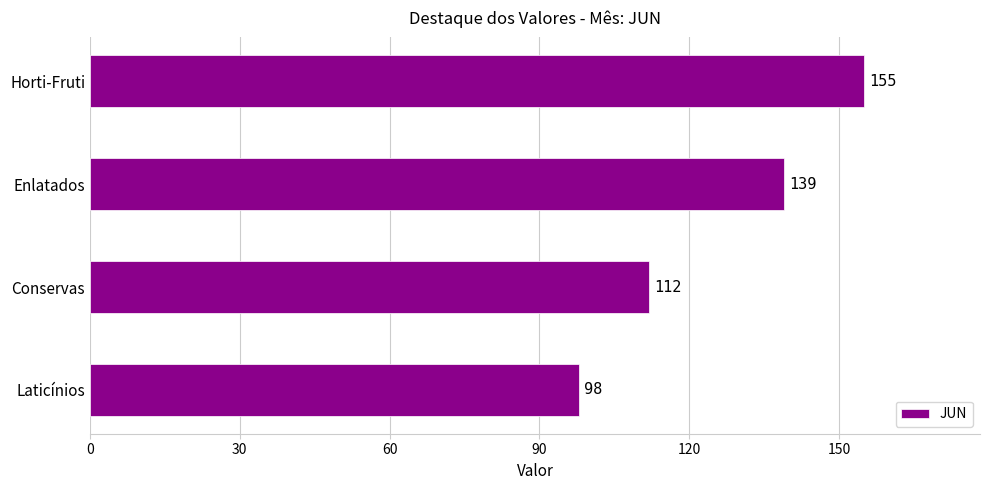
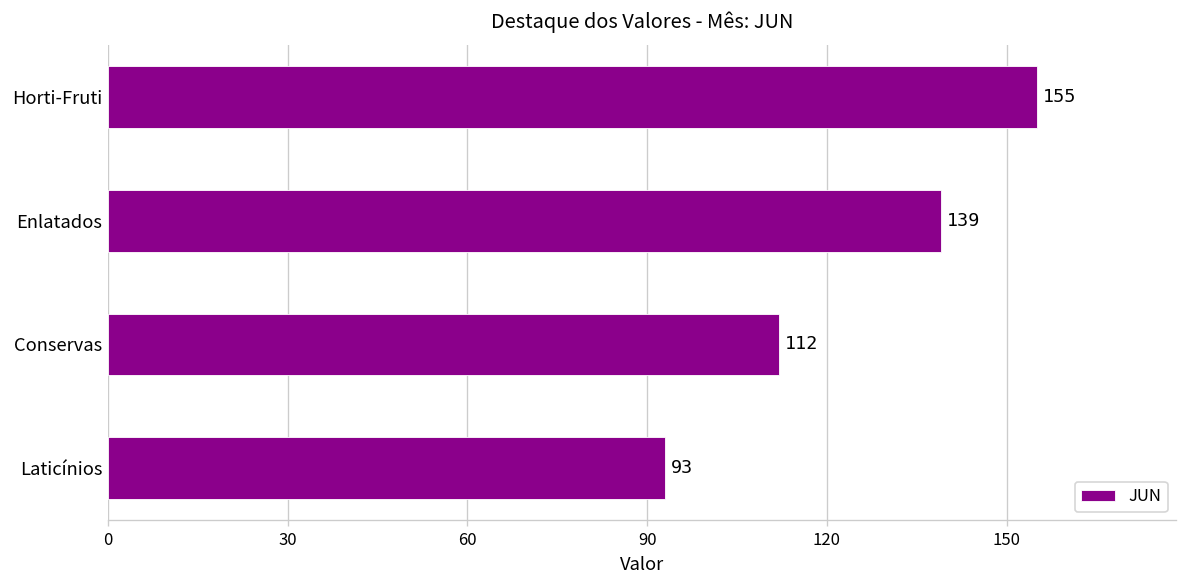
Laticínios: 98 -> 93
